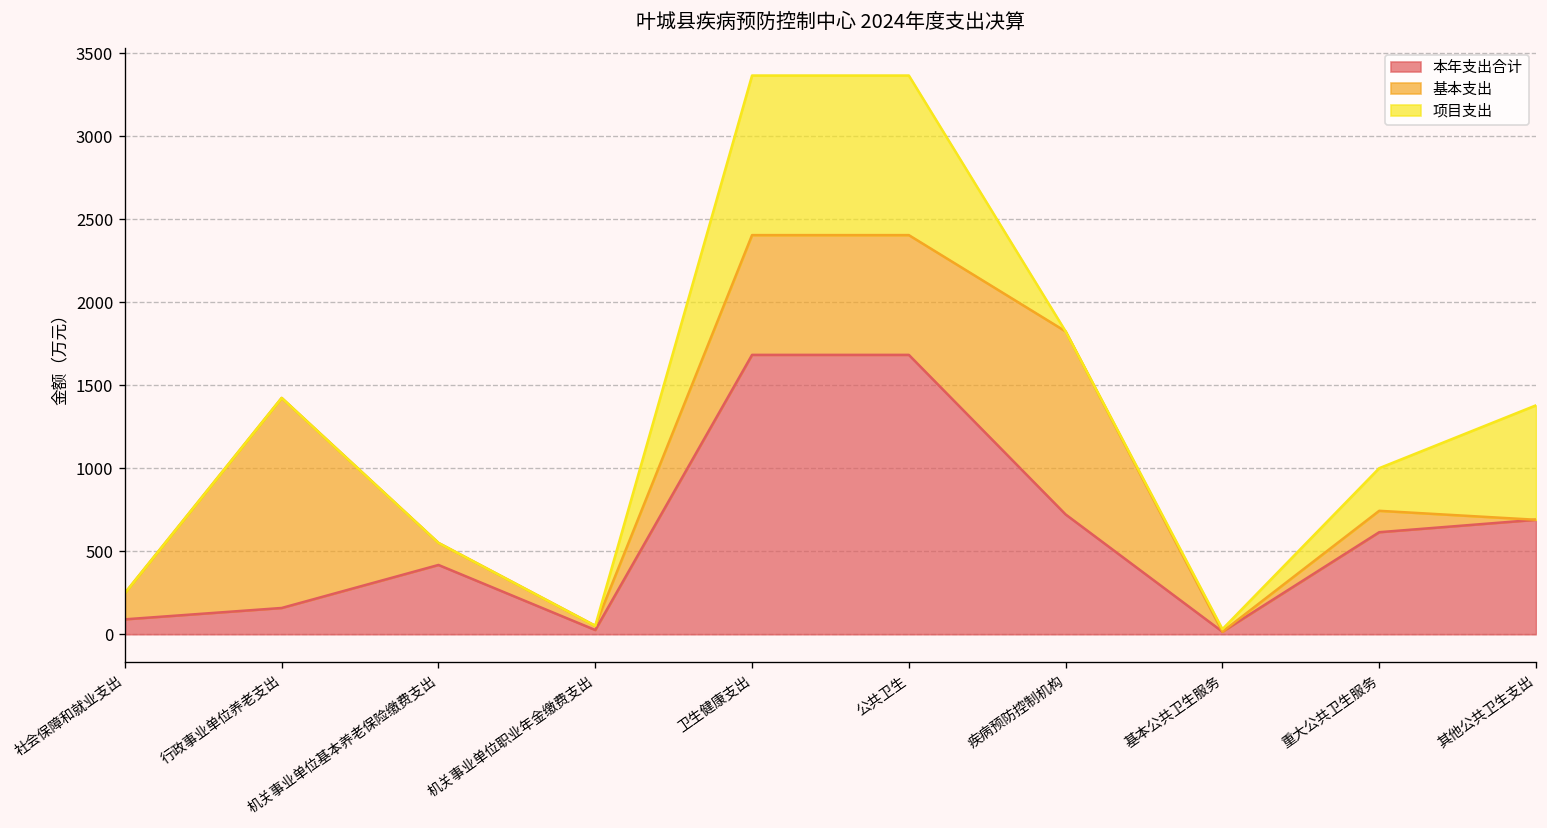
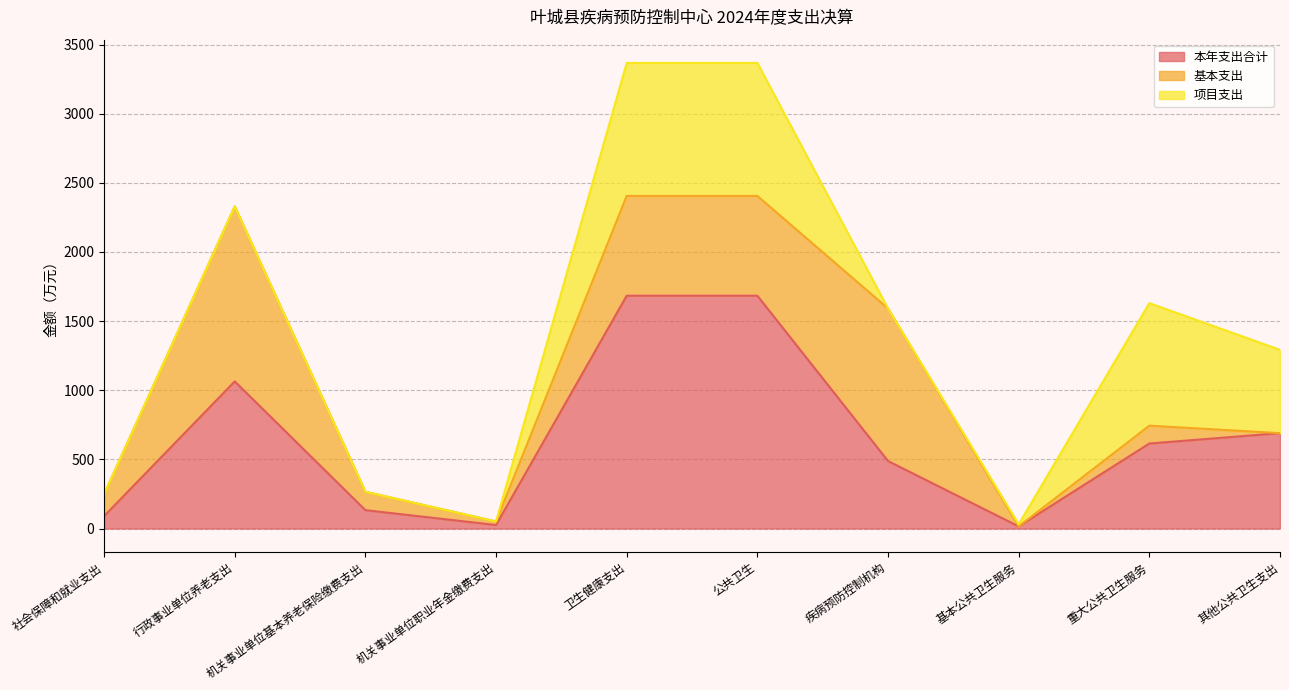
本年支出合计, 行政事业单位养老支出: 160 -> 1060
本年支出合计, 机关事业单位基本养老保险缴费支出: 420 -> 130
本年支出合计, 疾病预防控制机构: 720 -> 490
项目支出, 重大公共卫生服务: 260 -> 890
项目支出, 其他公共卫生支出: 690 -> 600
